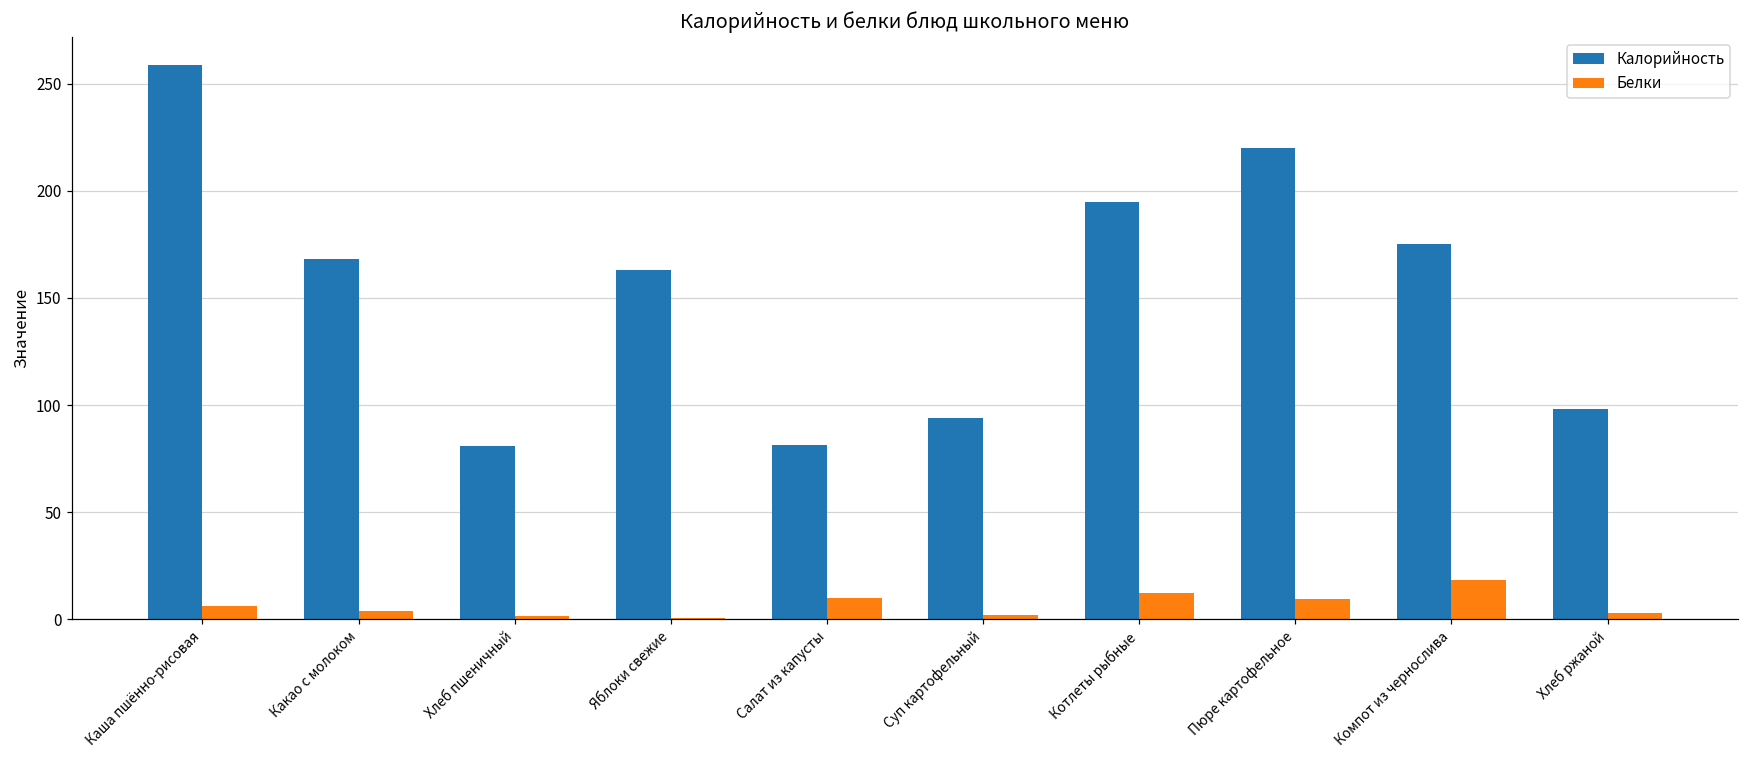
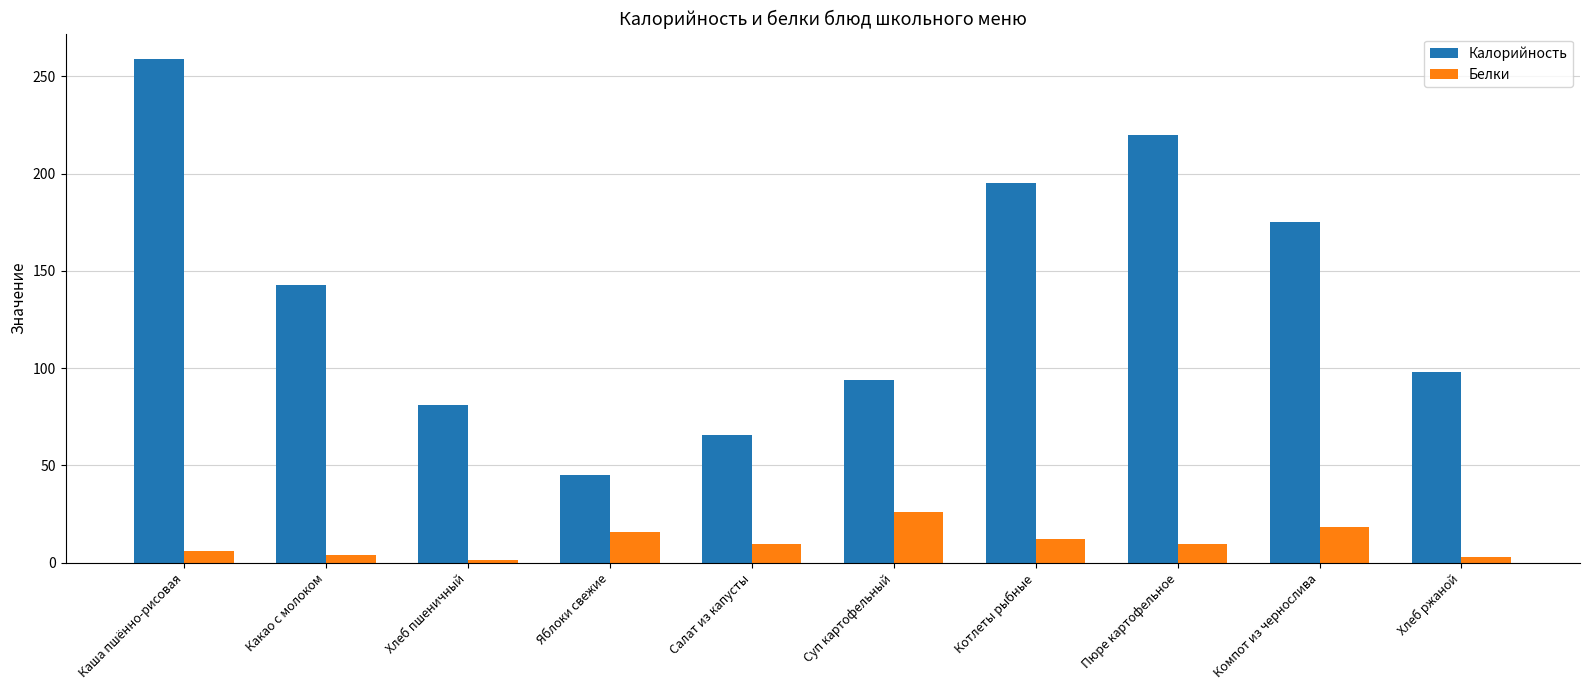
Калорийность, Какао с молоком: 168 -> 143
Калорийность, Яблоки свежие: 163 -> 45
Белки, Яблоки свежие: 0 -> 16
Калорийность, Салат из капусты: 81 -> 66
Белки, Суп картофельный: 2 -> 26
